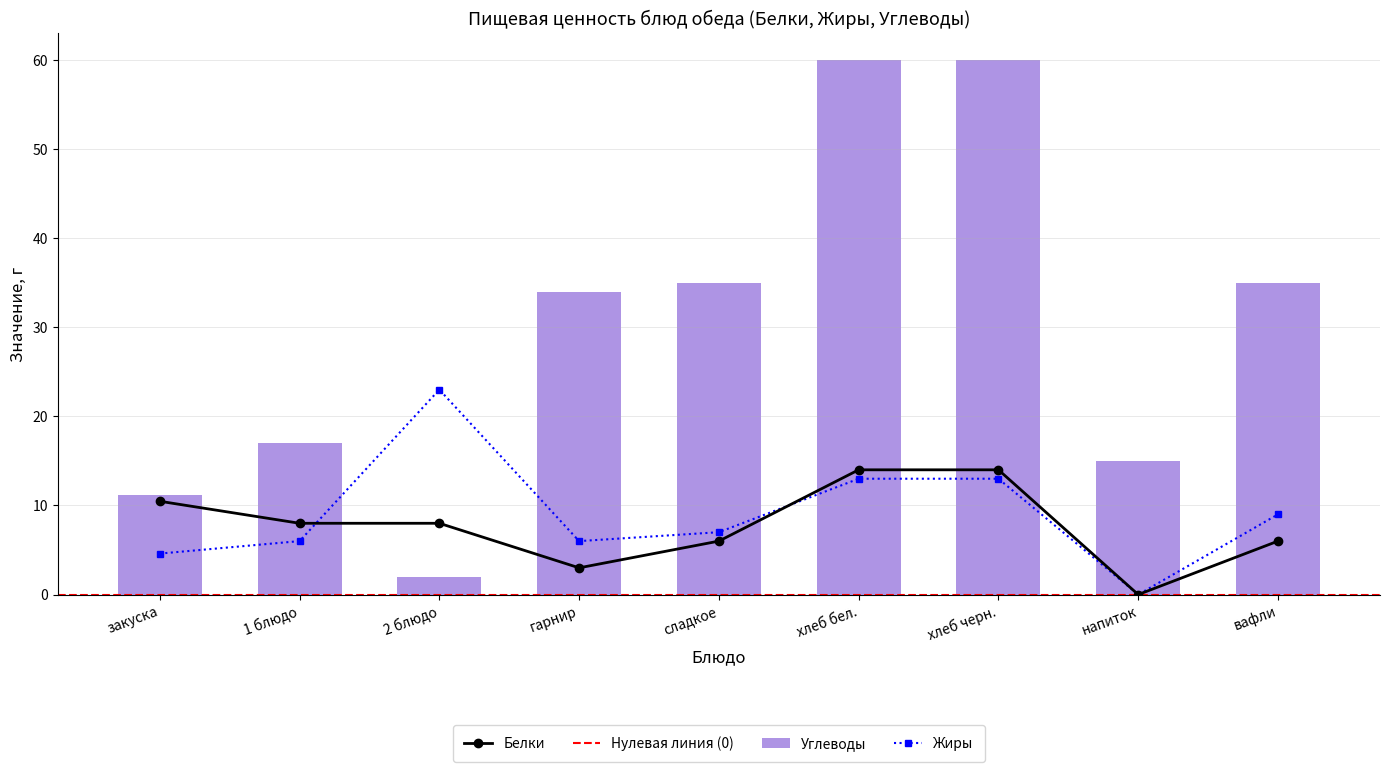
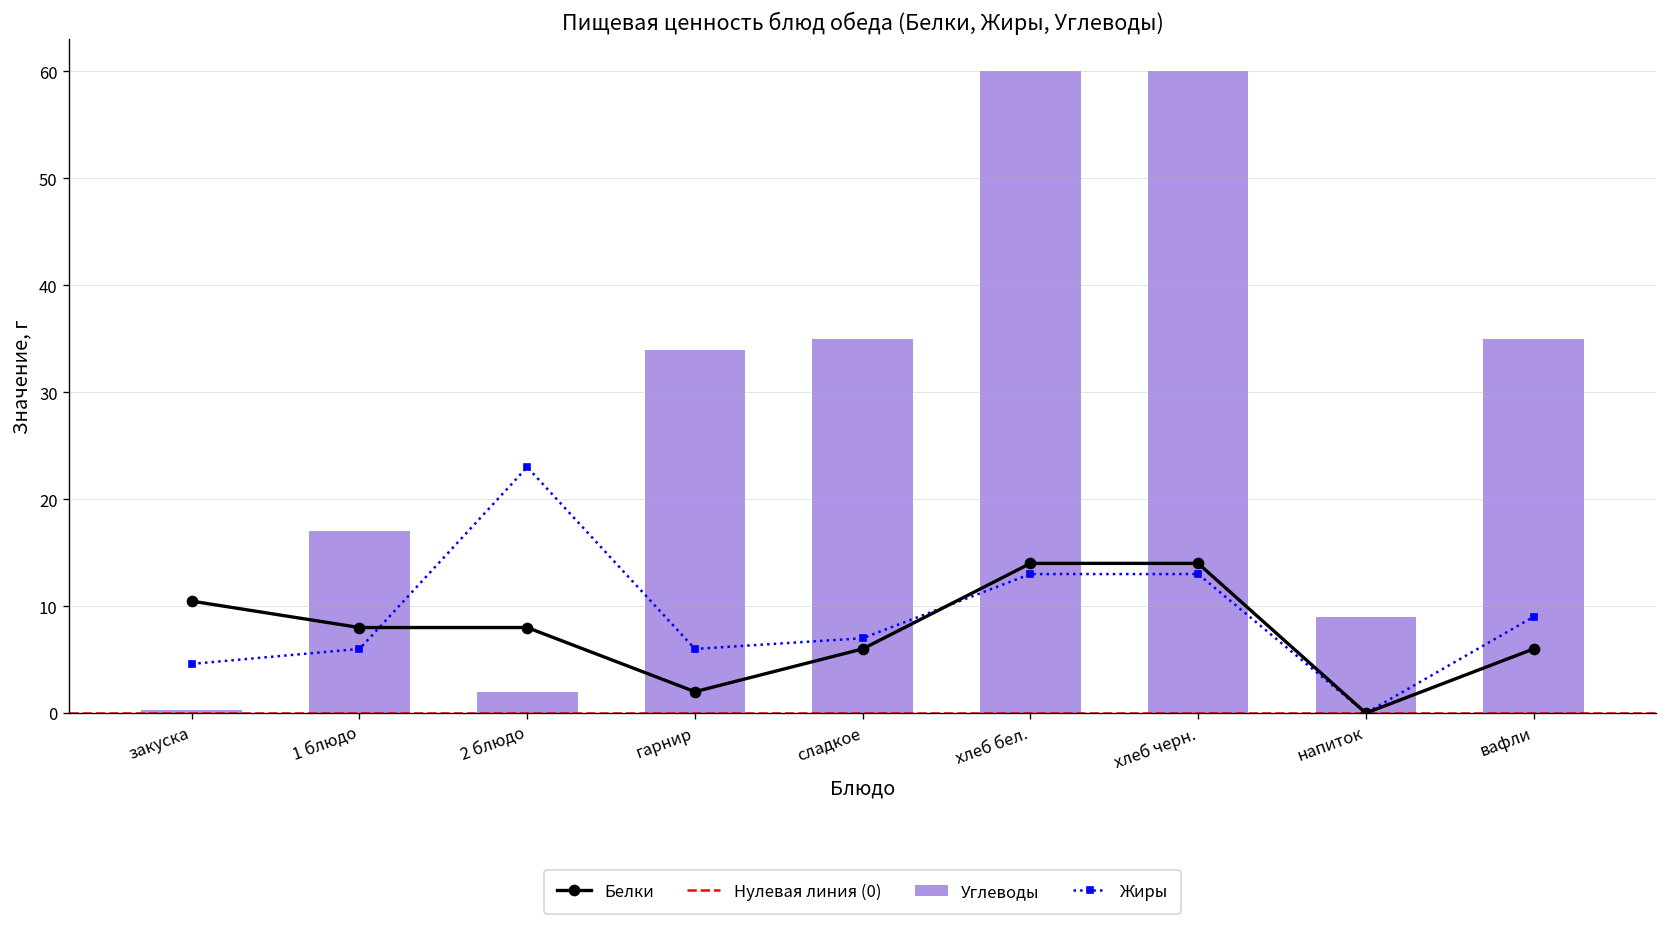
Углеводы, закуска: 11 -> 0
Белки, гарнир: 3 -> 2
Углеводы, напиток: 15 -> 9
